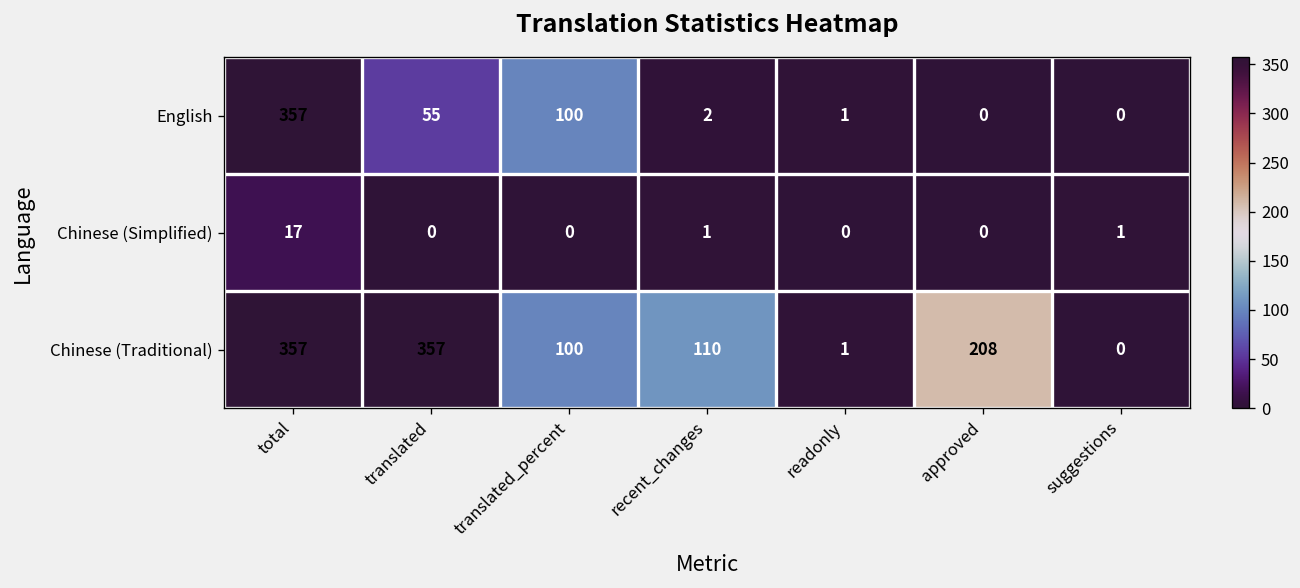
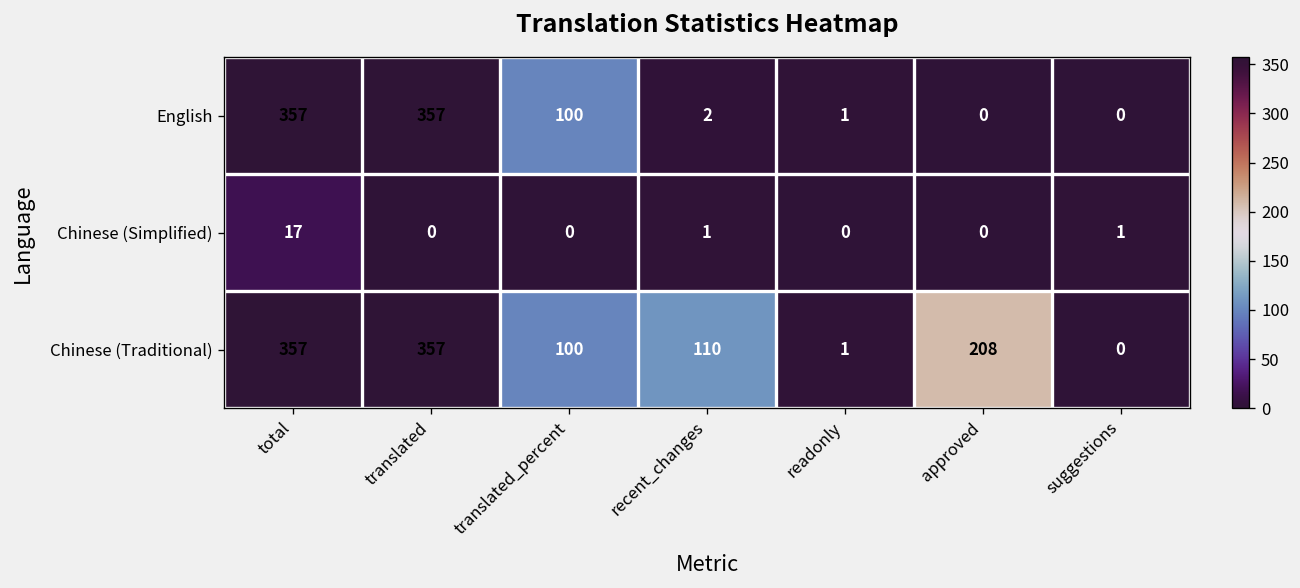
English, translated: 55 -> 357
